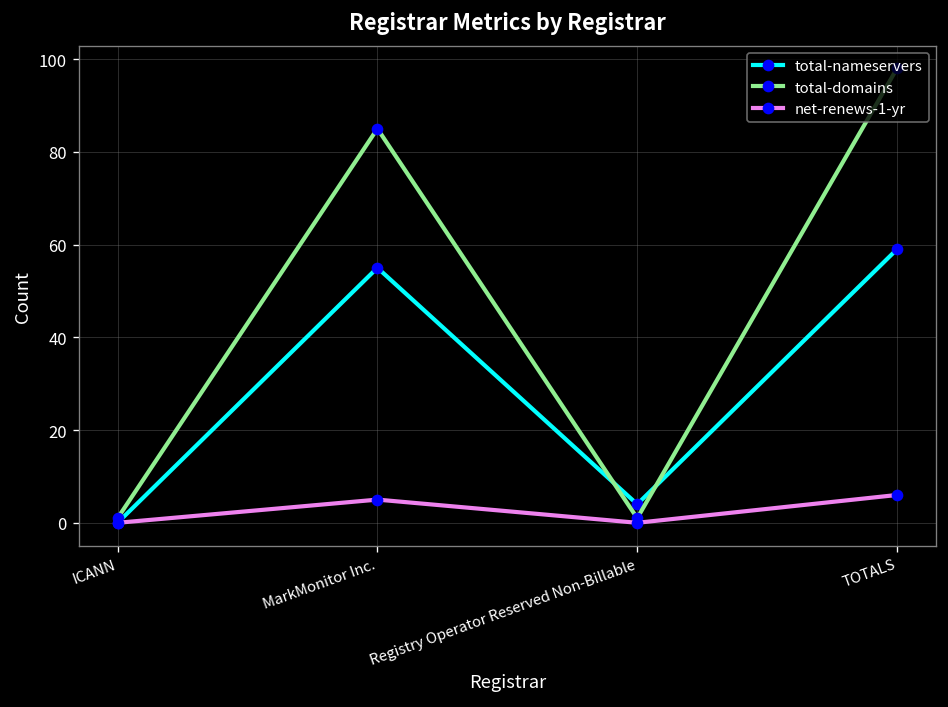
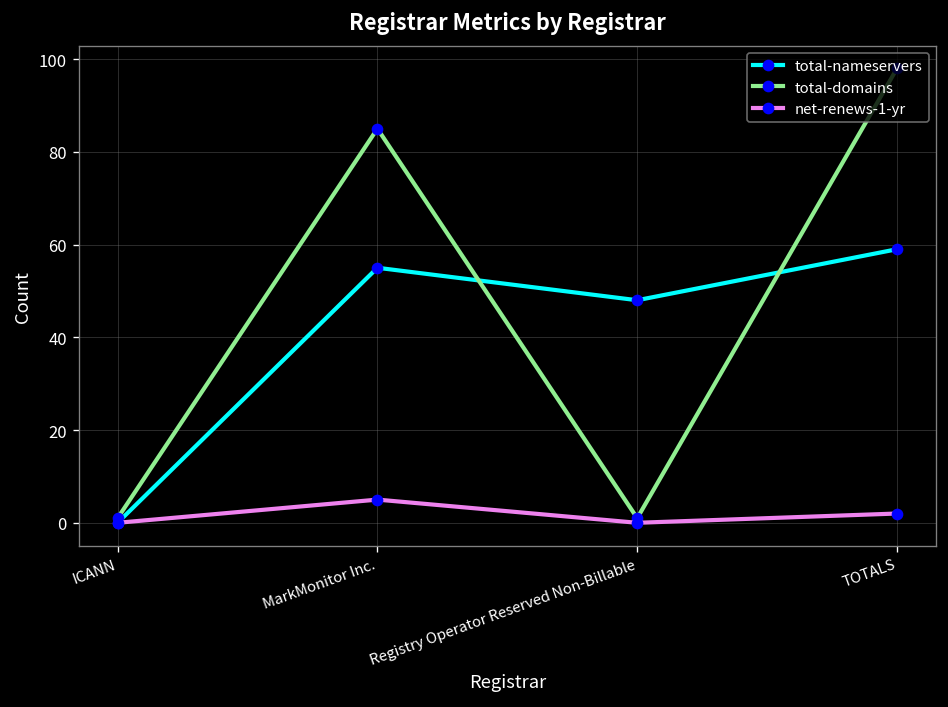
total-nameservers, Registry Operator Reserved Non-Billable: 4 -> 48
net-renews-1-yr, TOTALS: 6 -> 2
